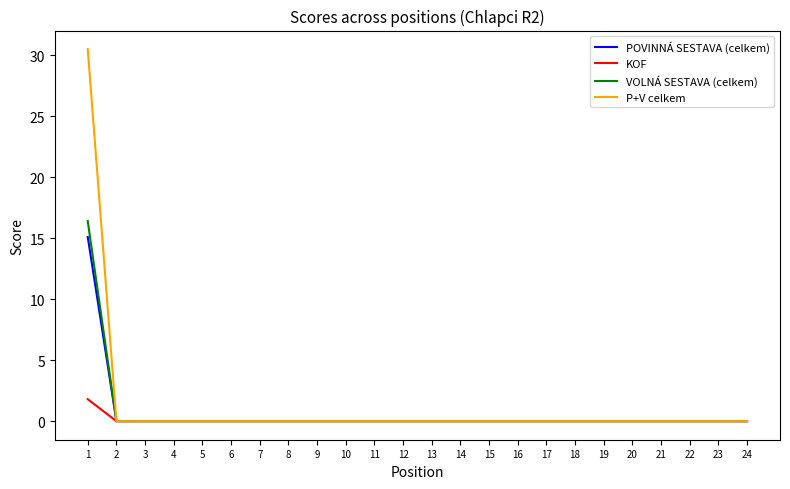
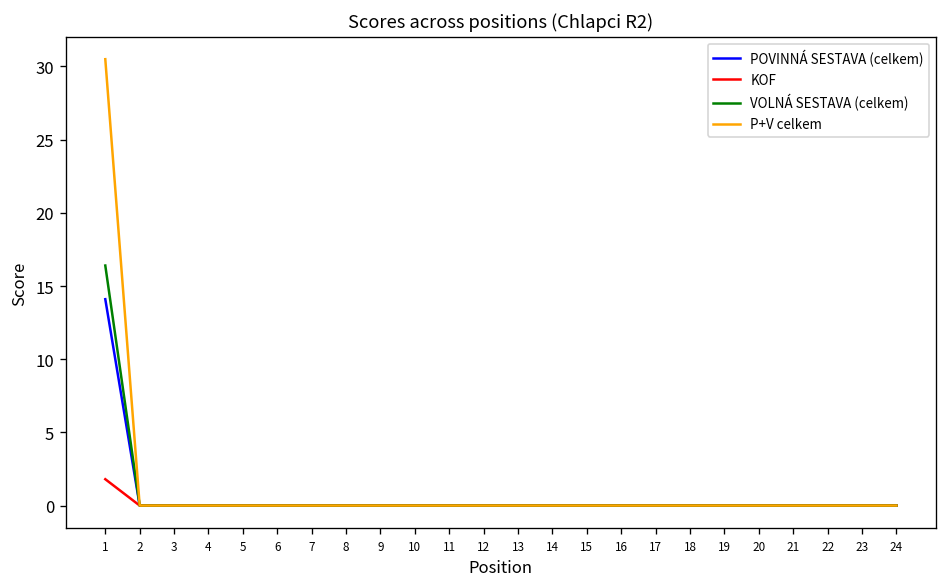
POVINNÁ SESTAVA (celkem), 1: 15.1 -> 14.1
